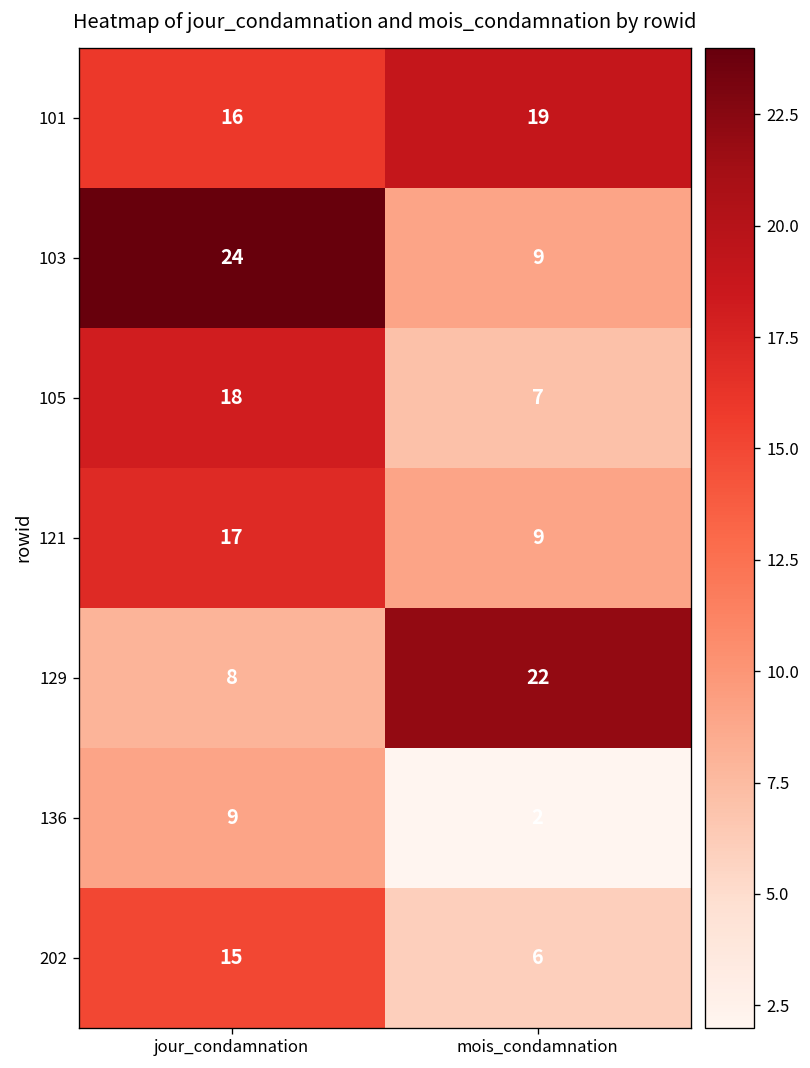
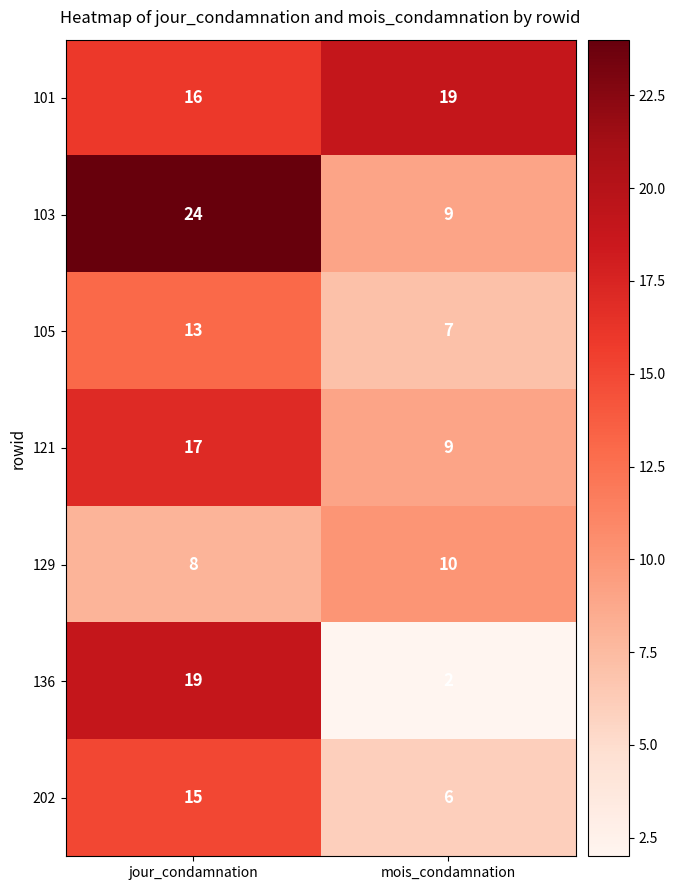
105, jour_condamnation: 18 -> 13
129, mois_condamnation: 22 -> 10
136, jour_condamnation: 9 -> 19
